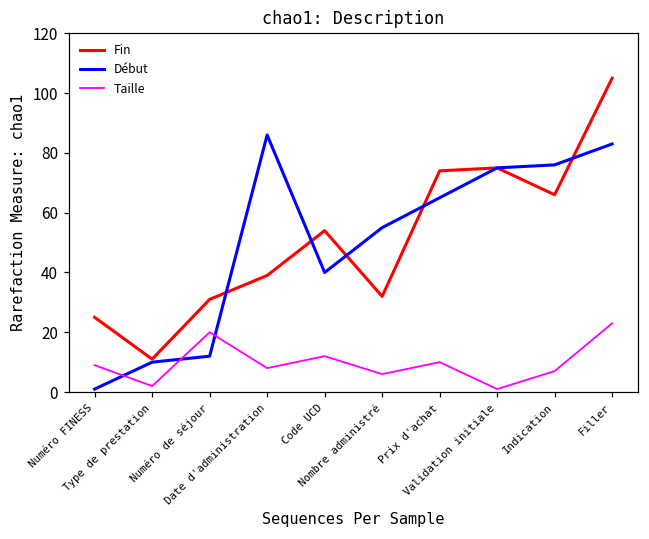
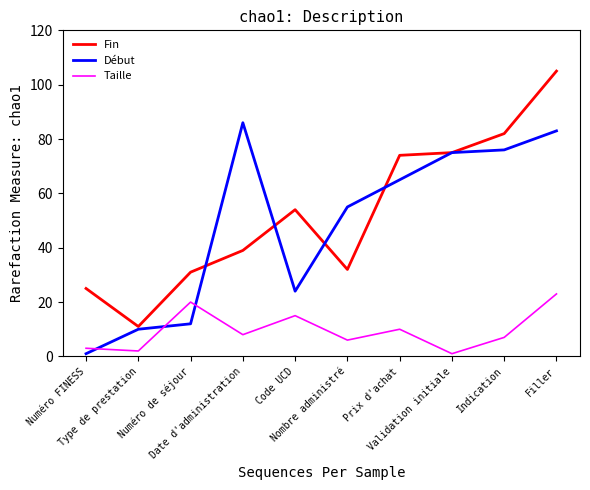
Taille, Numéro FINESS: 9 -> 3
Début, Code UCD: 40 -> 24
Taille, Code UCD: 12 -> 15
Fin, Indication: 66 -> 82
